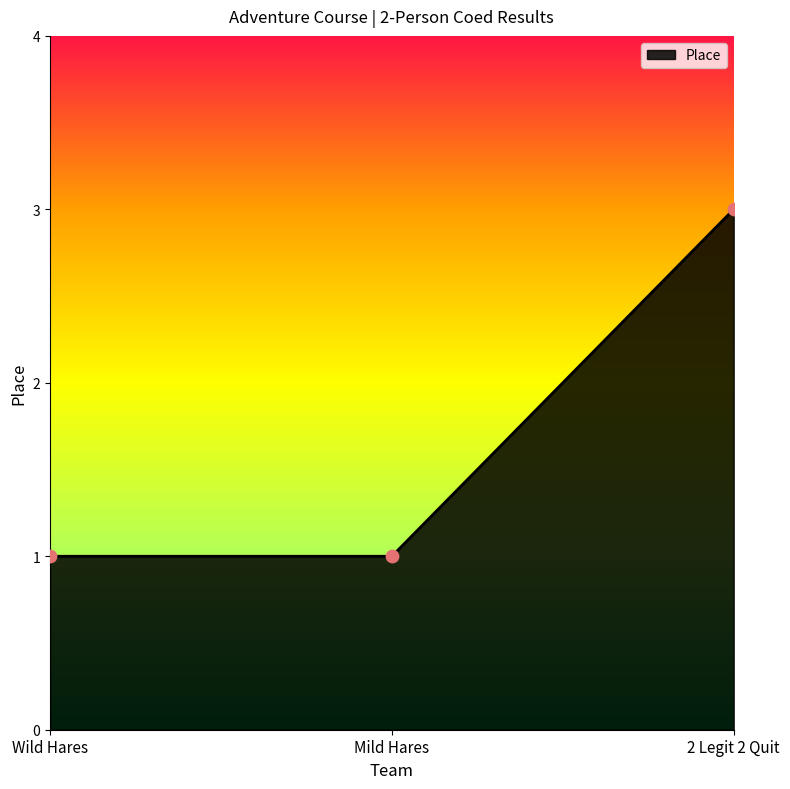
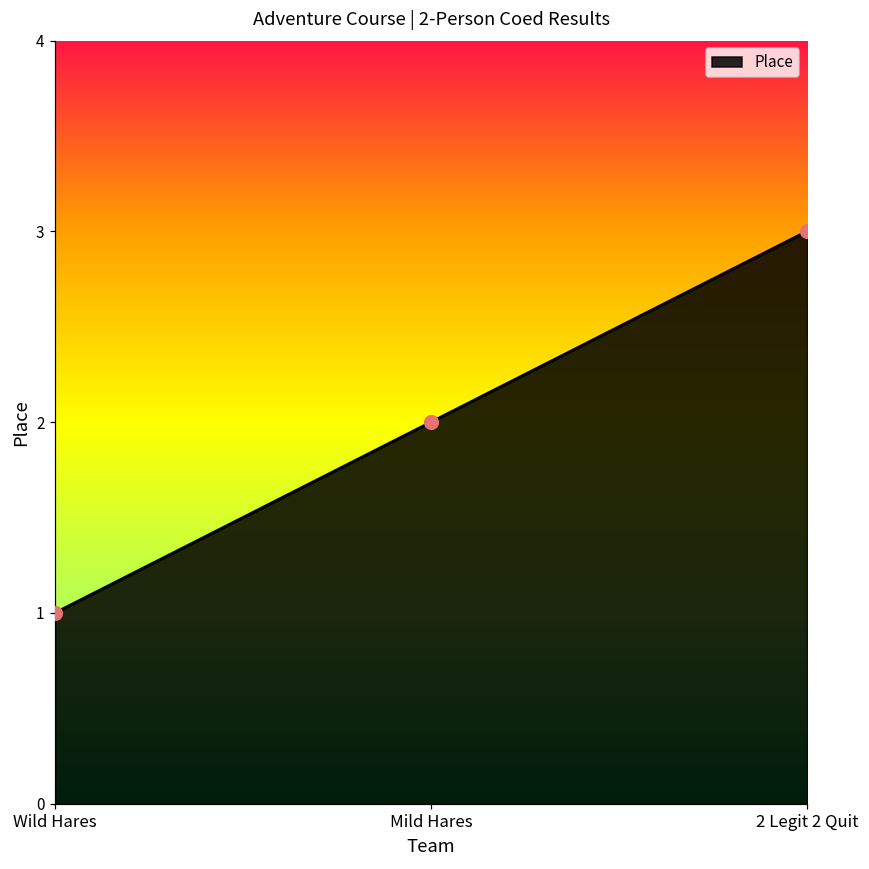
Mild Hares: 1 -> 2
